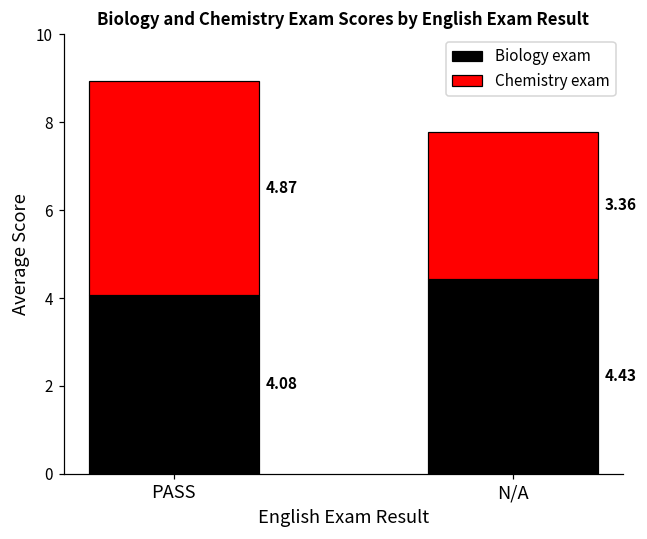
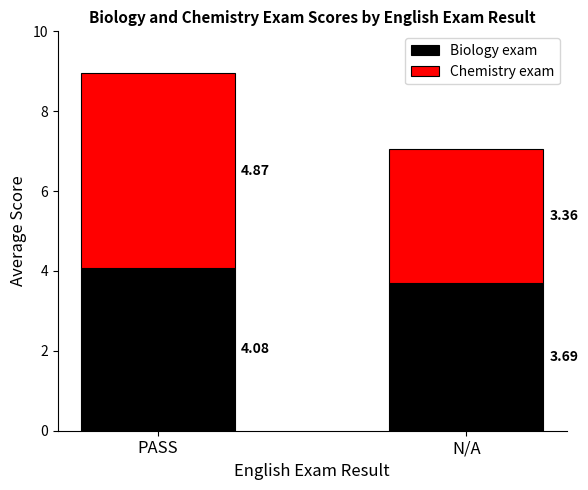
Biology exam, N/A: 4.43 -> 3.69
